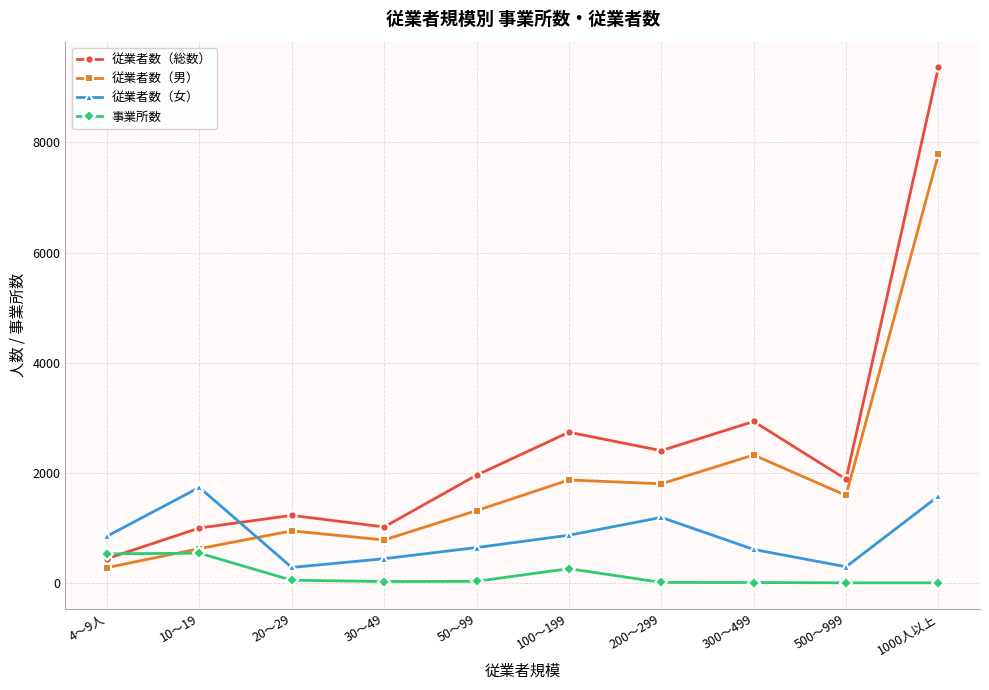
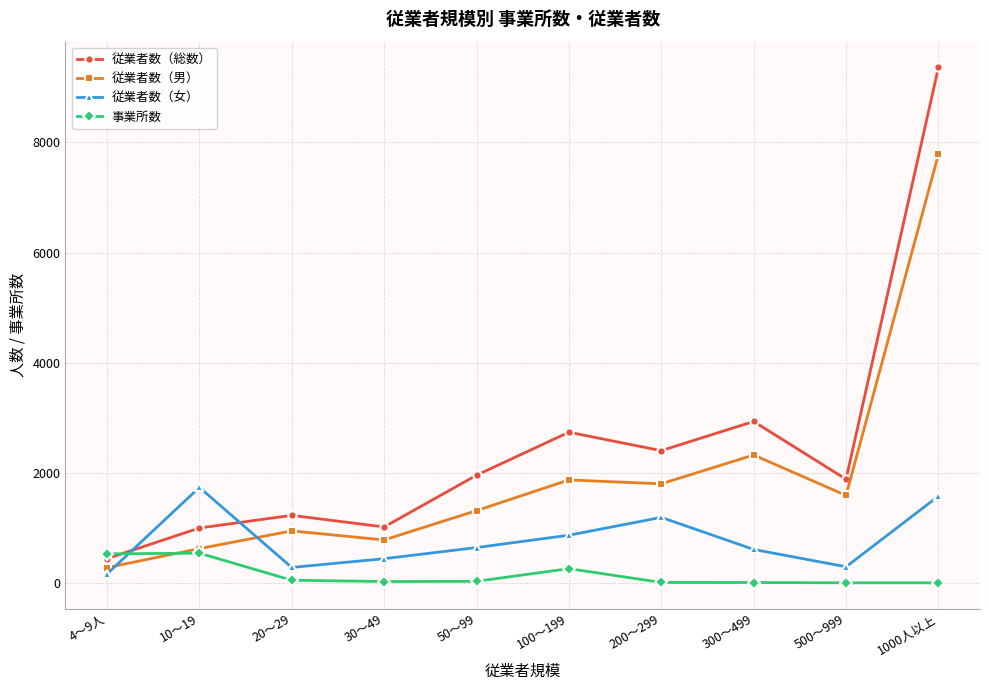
従業者数（女）, 4～9人: 800 -> 200
